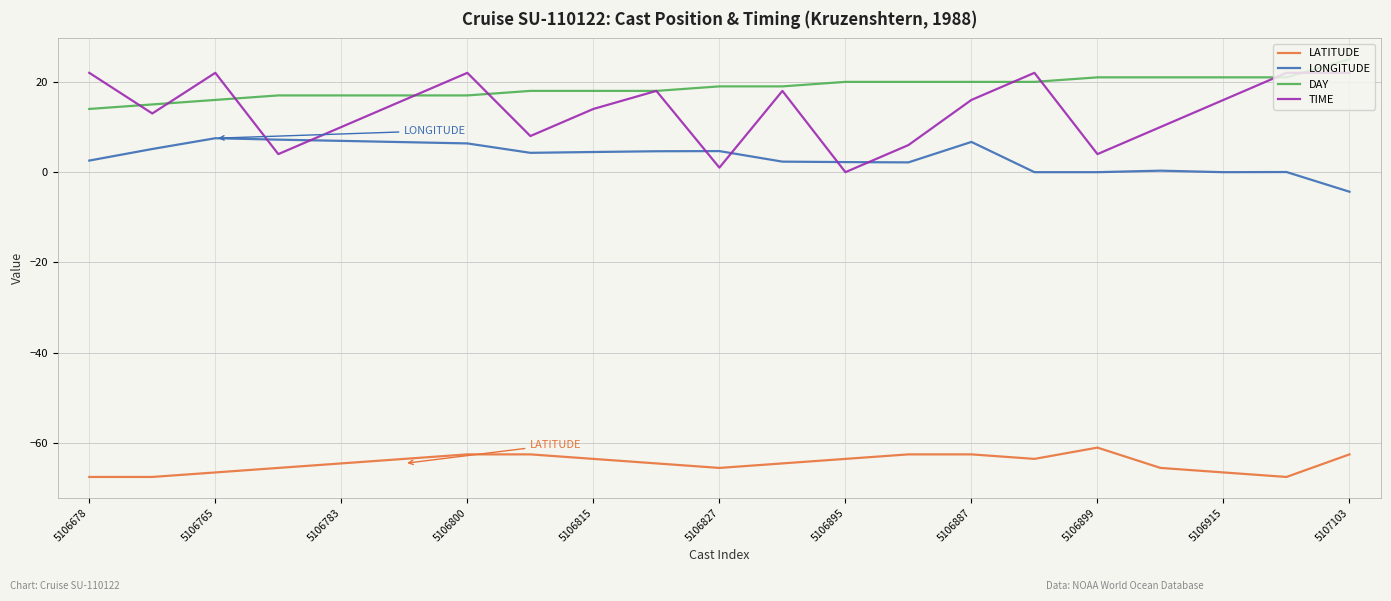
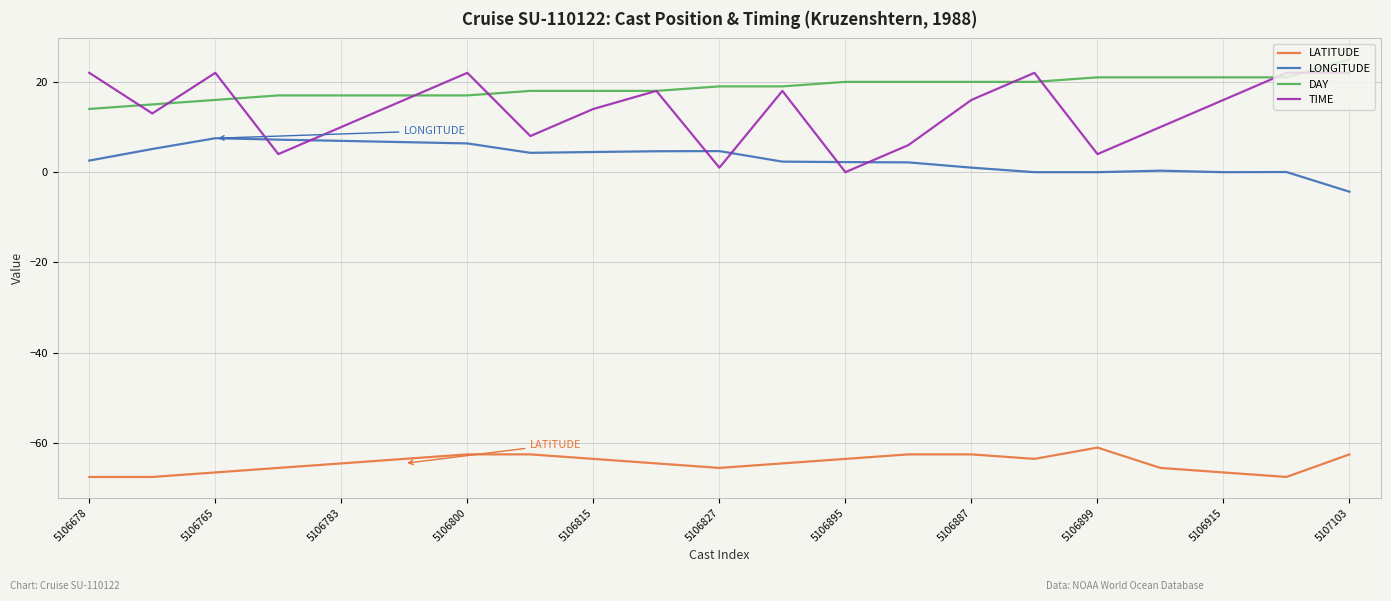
LONGITUDE, 5106887: 7 -> 1
